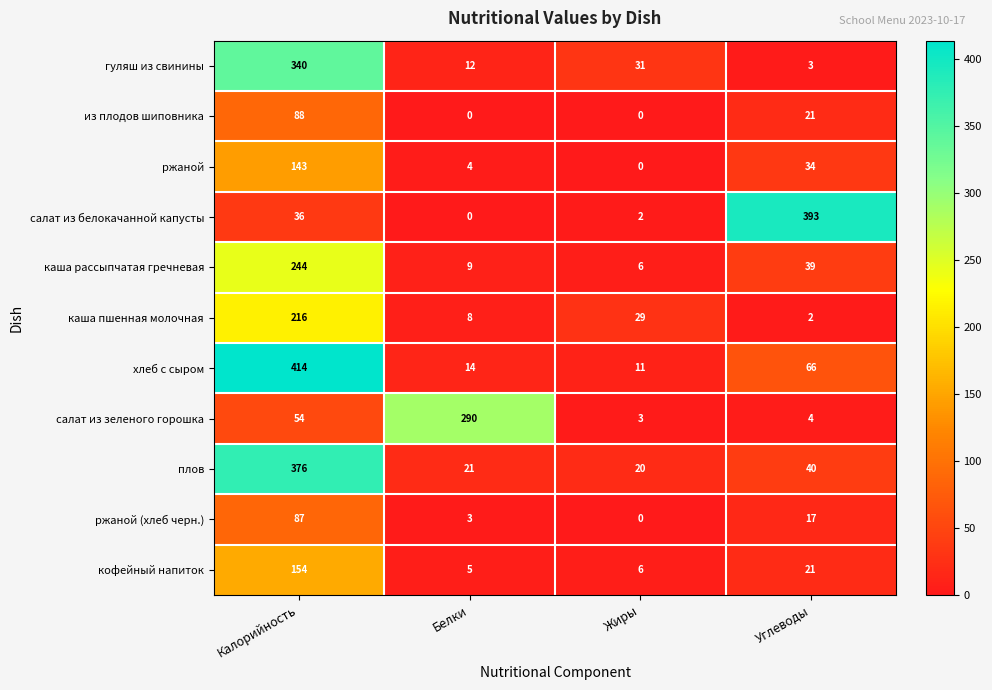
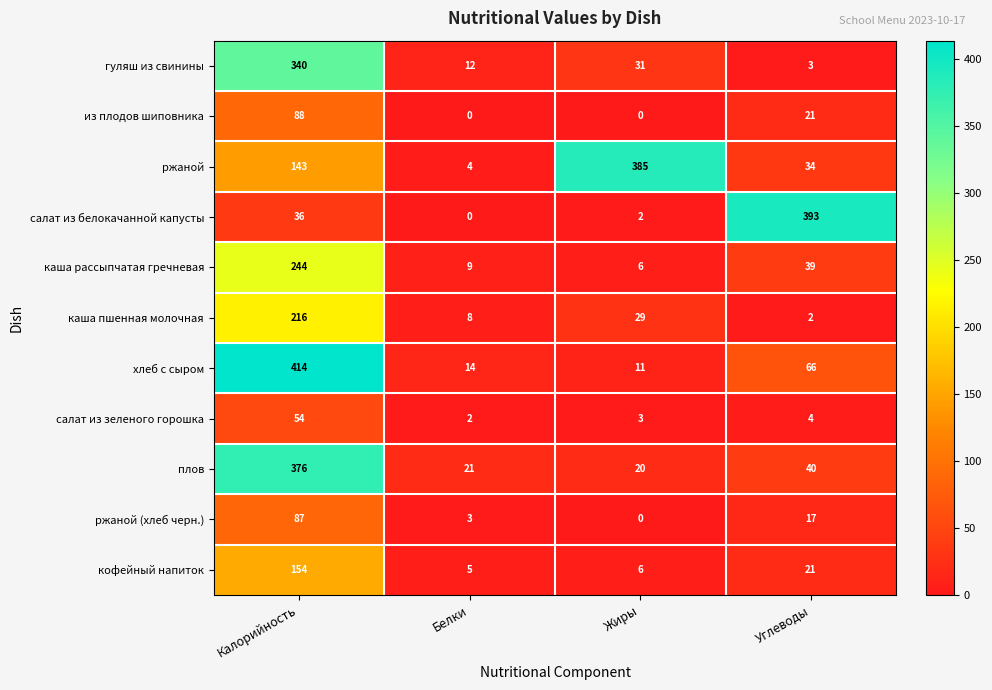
ржаной, Жиры: 0 -> 385
салат из зеленого горошка, Белки: 290 -> 2
